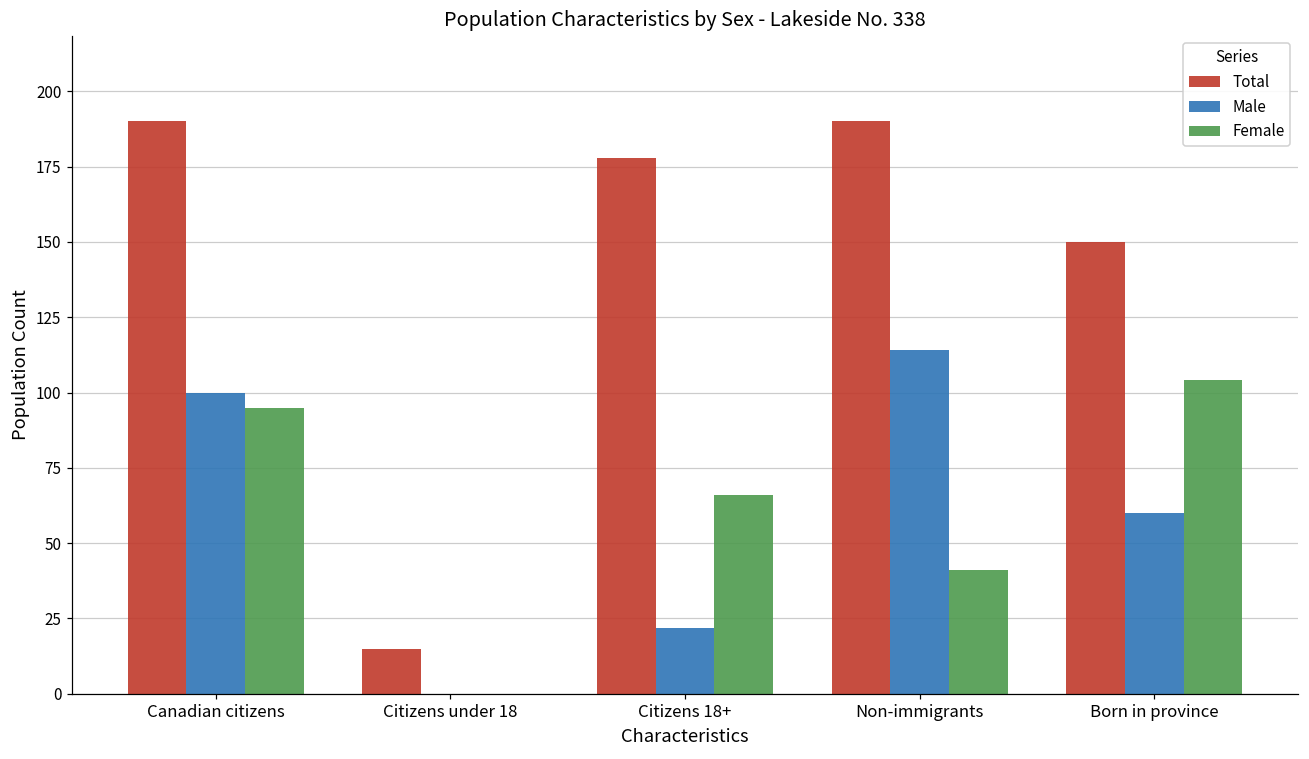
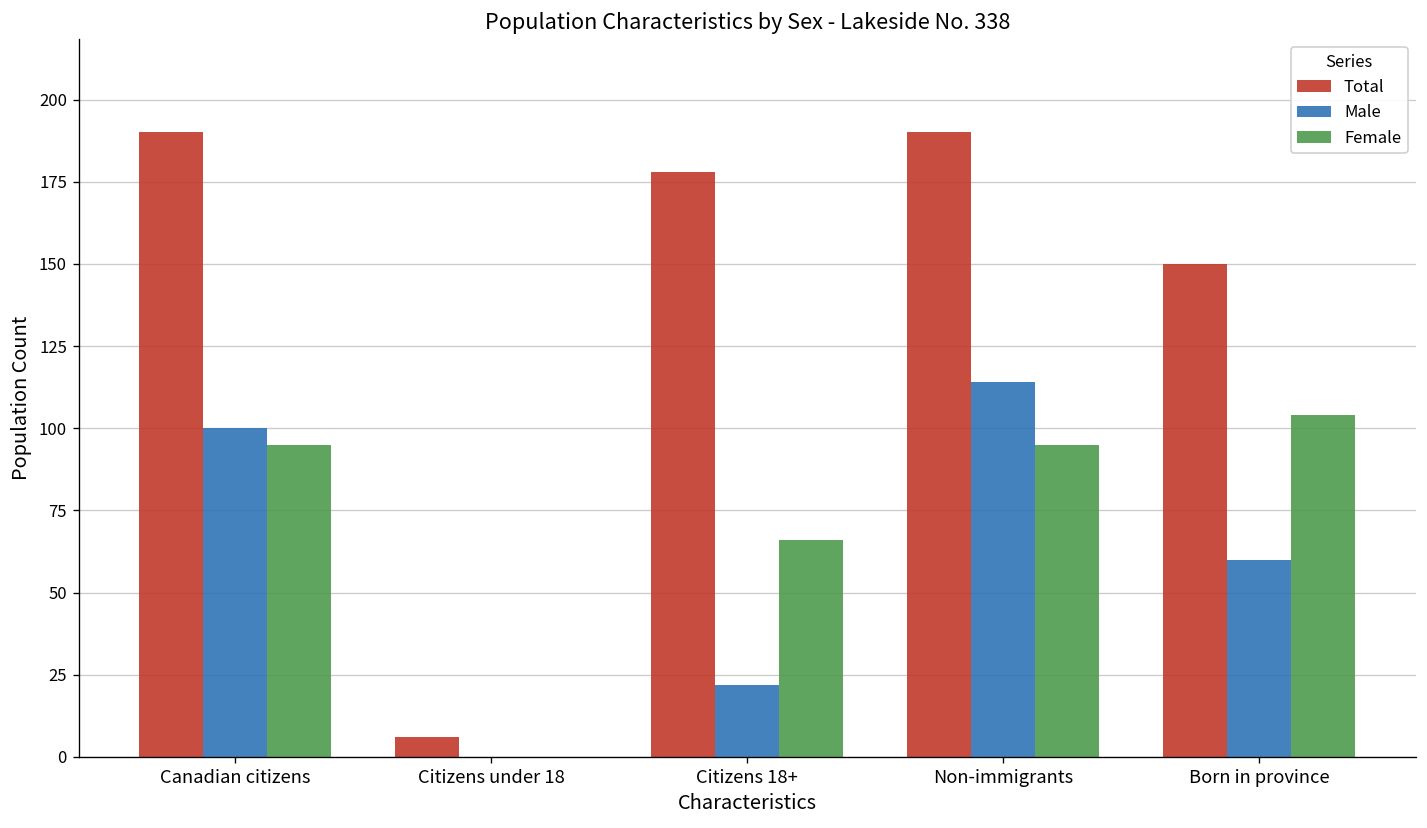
Total, Citizens under 18: 15 -> 6
Female, Non-immigrants: 41 -> 95
